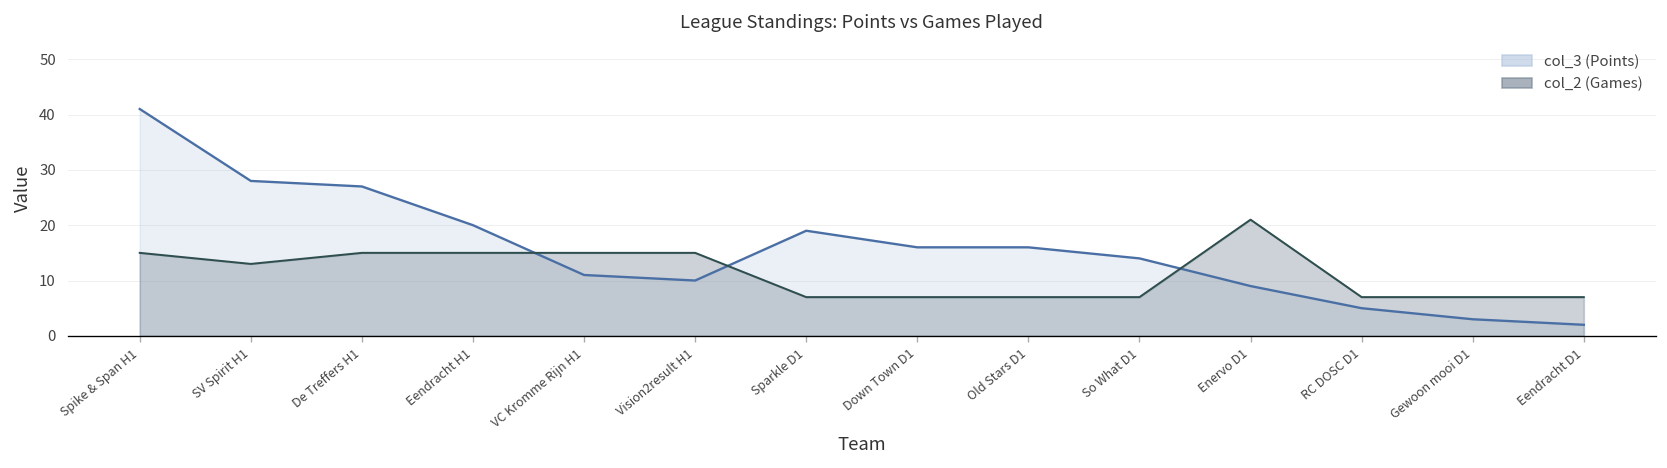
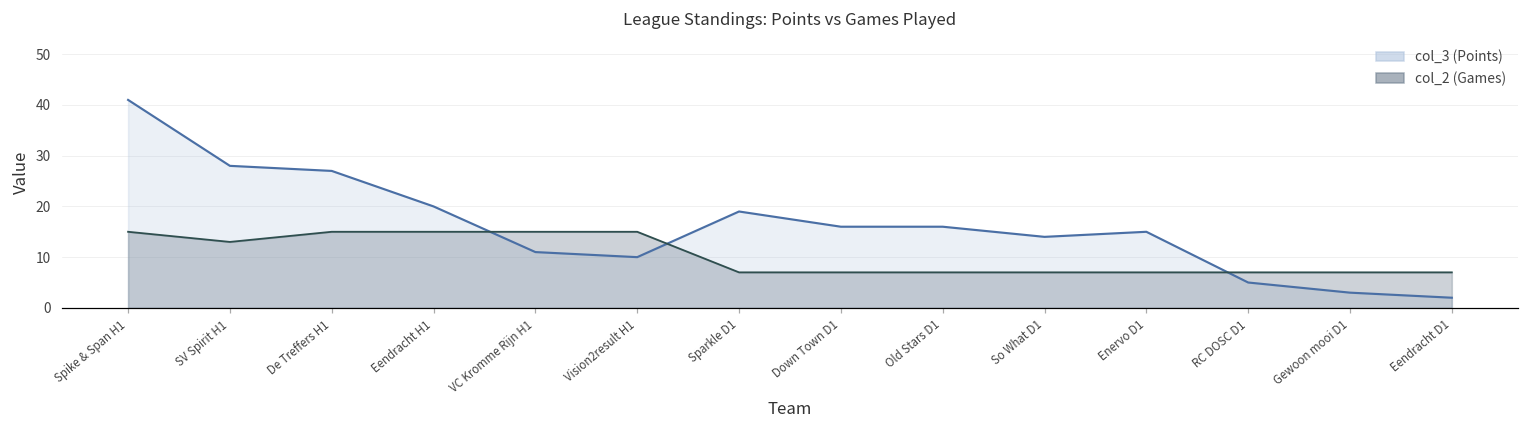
col_3 (Points), Enervo D1: 9 -> 15
col_2 (Games), Enervo D1: 21 -> 7
